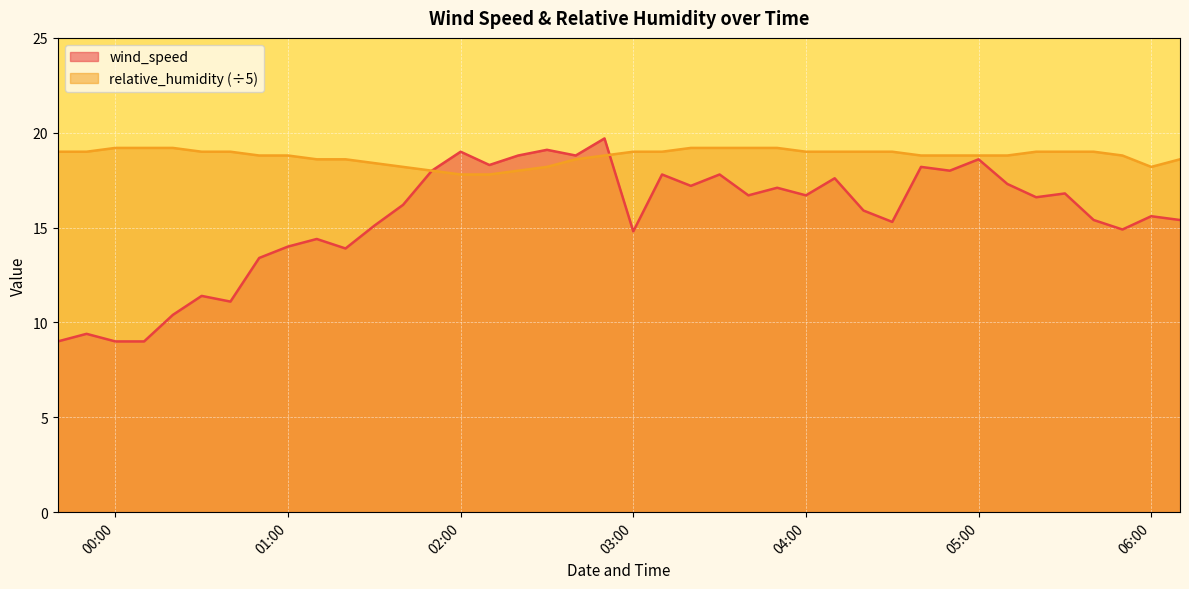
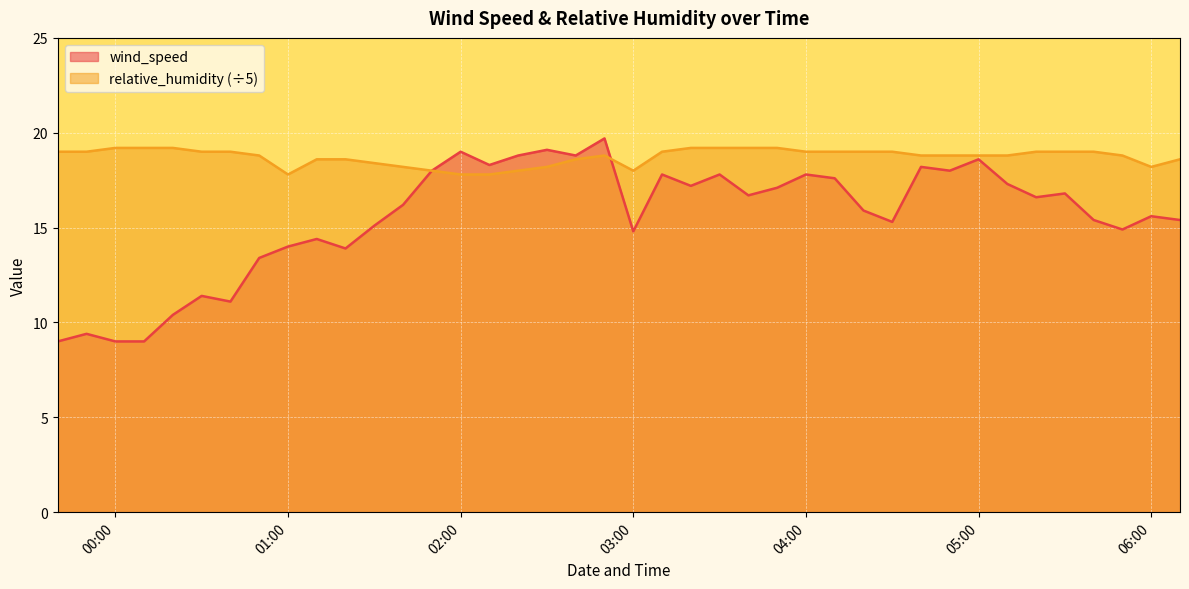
relative_humidity (÷5), 01:00: 18.8 -> 17.8
relative_humidity (÷5), 03:00: 19.0 -> 18.0
wind_speed, 04:00: 16.7 -> 17.8
